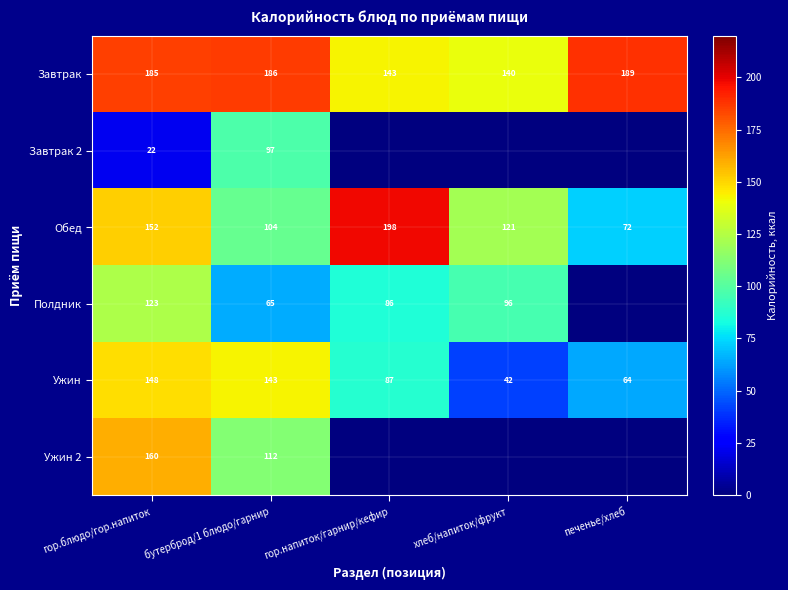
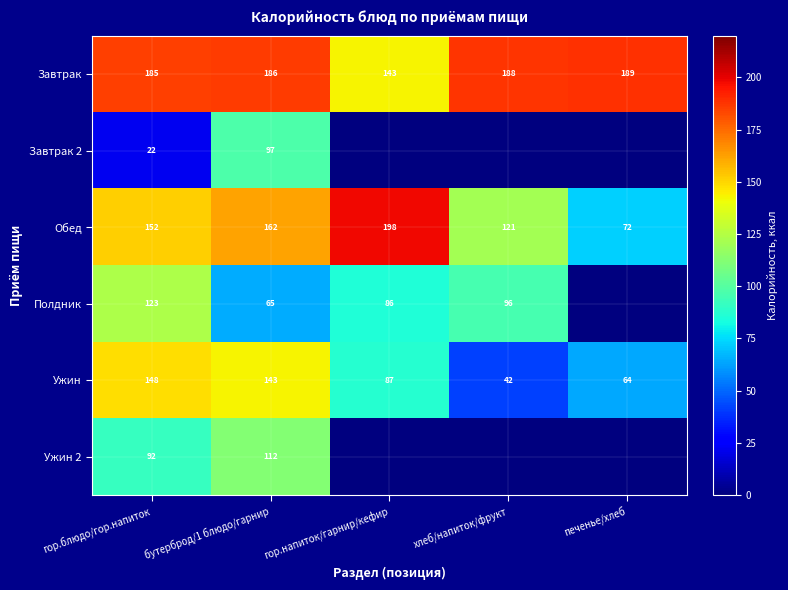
Завтрак, хлеб/напиток/фрукт: 140 -> 188
Обед, бутерброд/1 блюдо/гарнир: 104 -> 162
Ужин 2, гор.блюдо/гор.напиток: 160 -> 92
